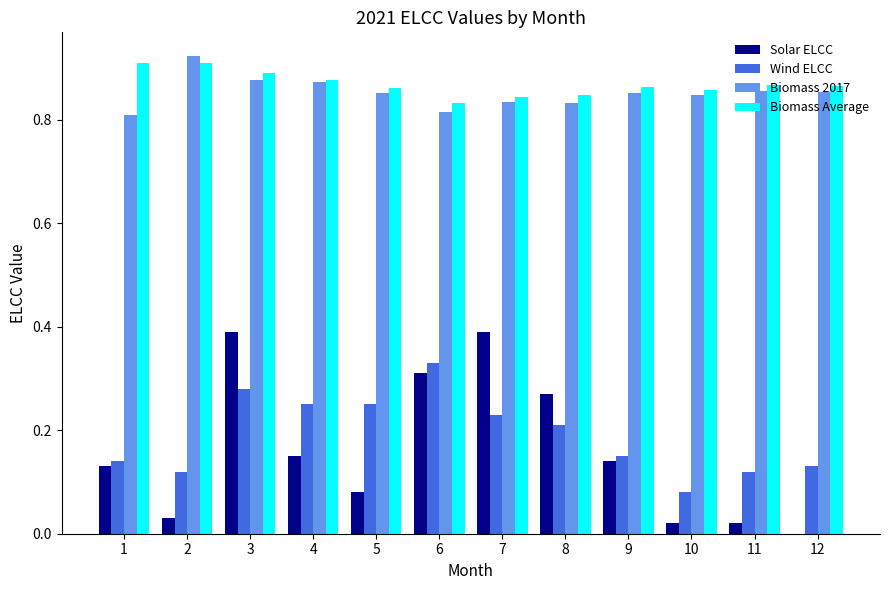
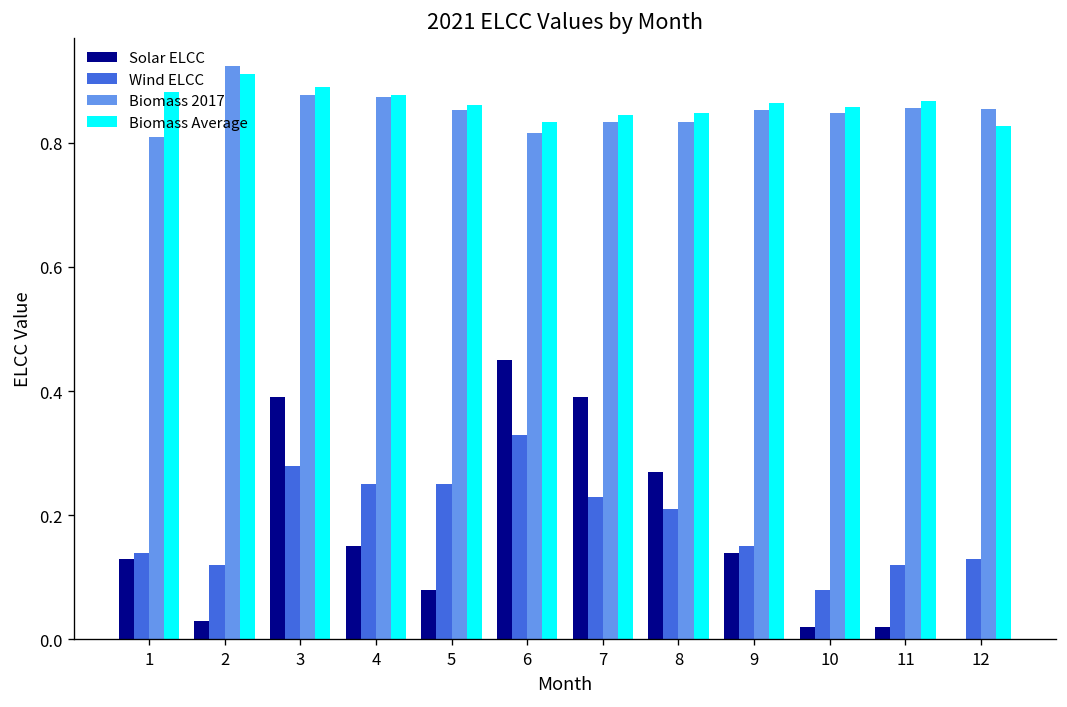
Biomass Average, 1: 0.91 -> 0.88
Solar ELCC, 6: 0.31 -> 0.45
Biomass Average, 12: 0.87 -> 0.83
